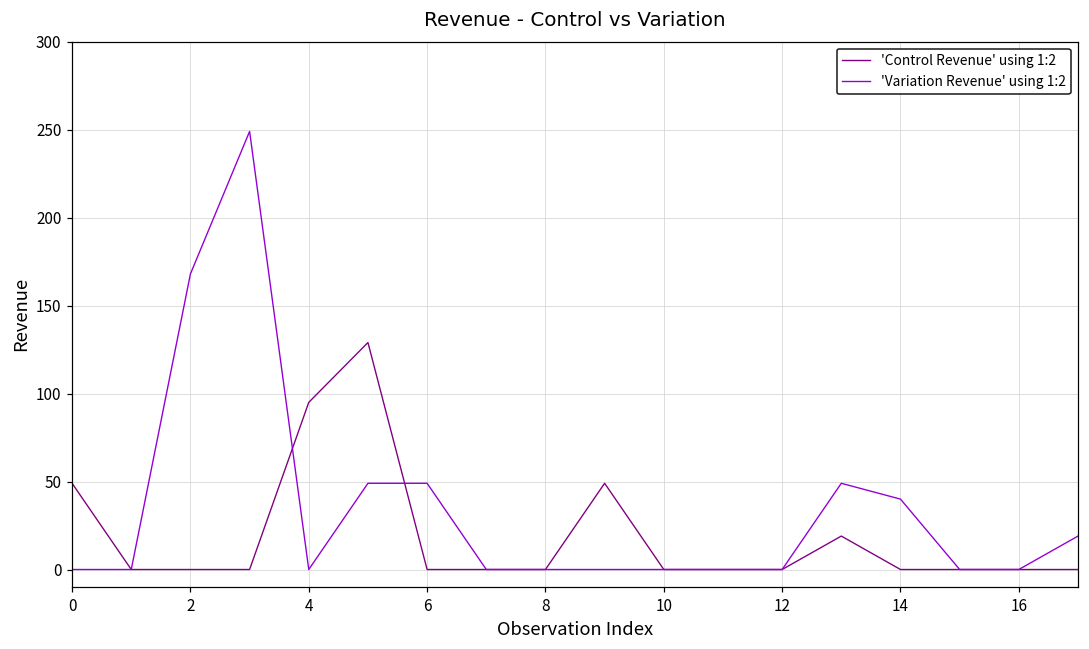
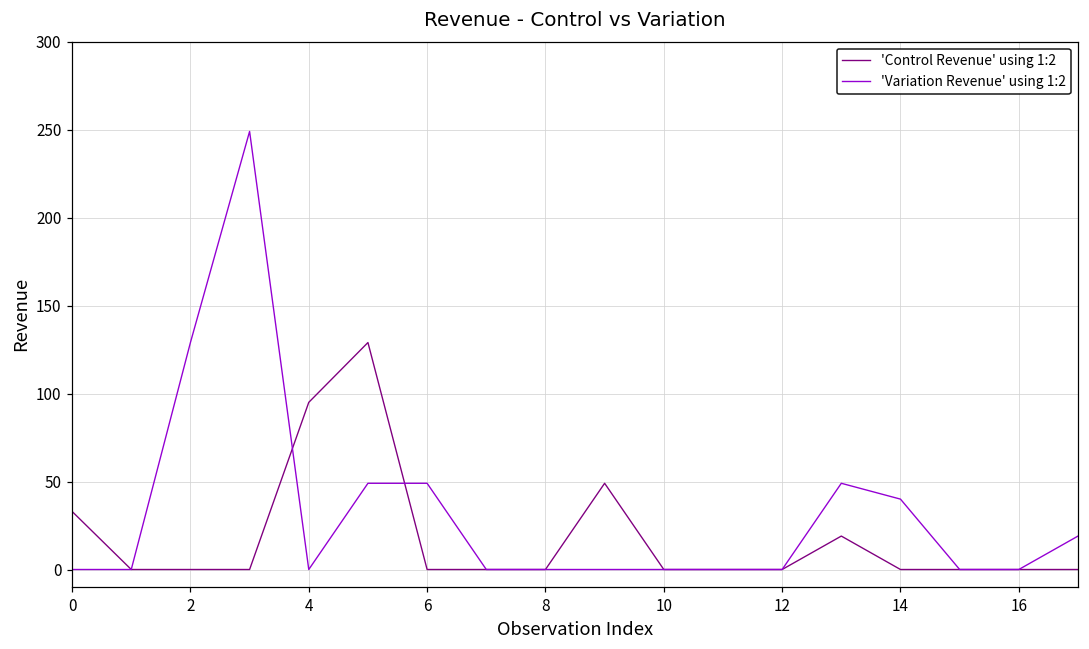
'Control Revenue' using 1:2, 0: 49 -> 33
'Variation Revenue' using 1:2, 2: 168 -> 129
